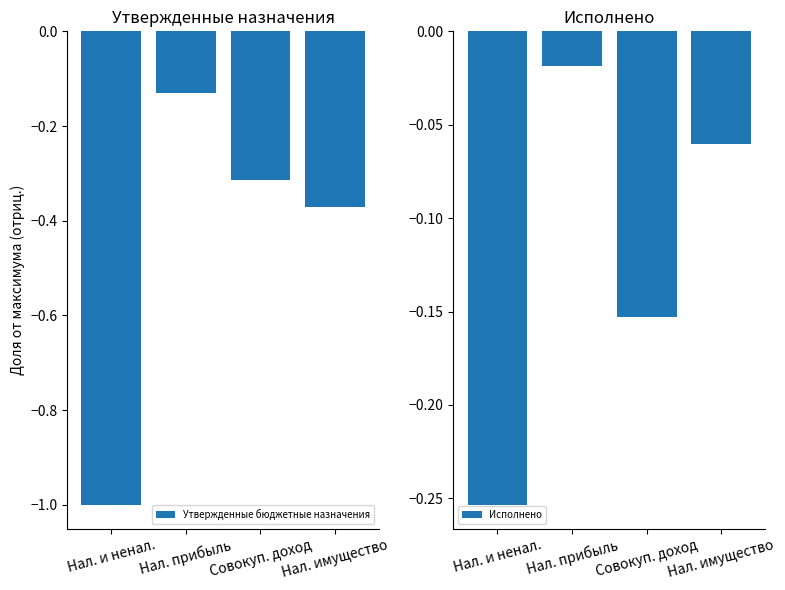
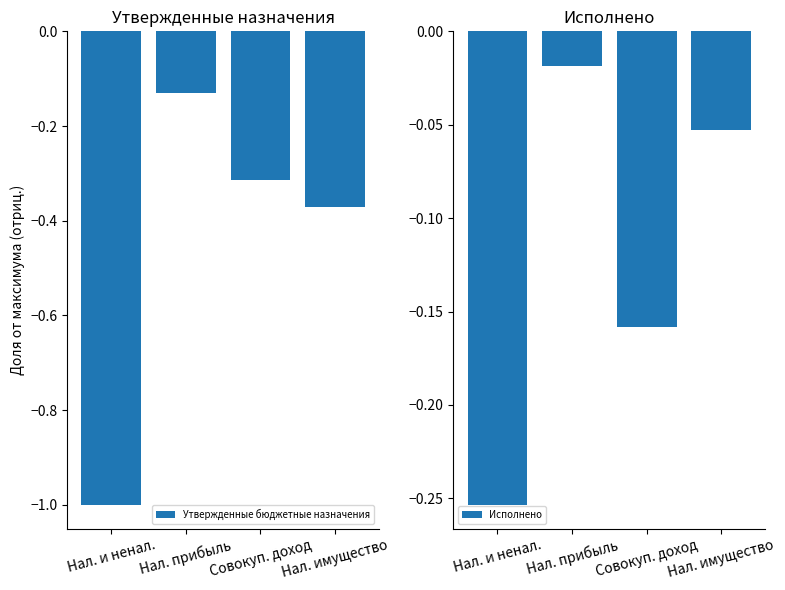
Исполнено, Совокуп. доход: -0.153 -> -0.158
Исполнено, Нал. имущество: -0.060 -> -0.053
